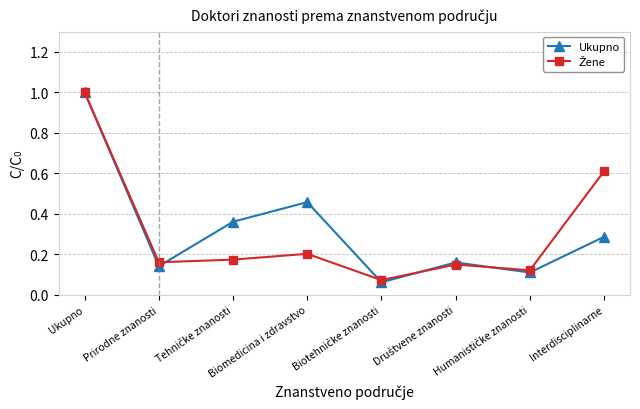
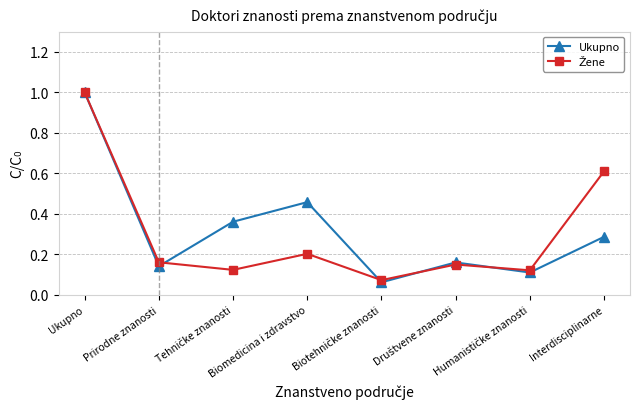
Žene, Tehničke znanosti: 0.17 -> 0.12
